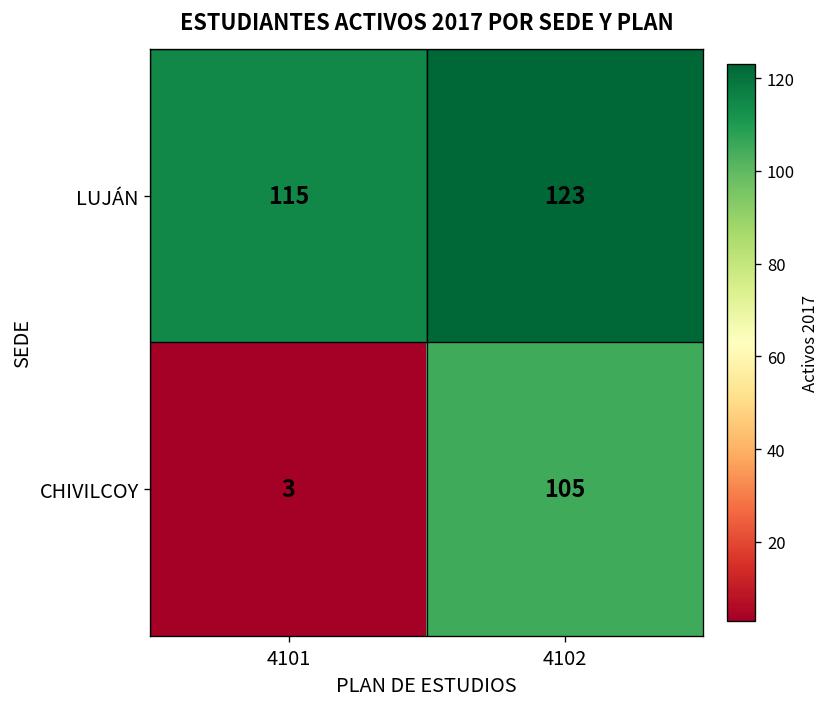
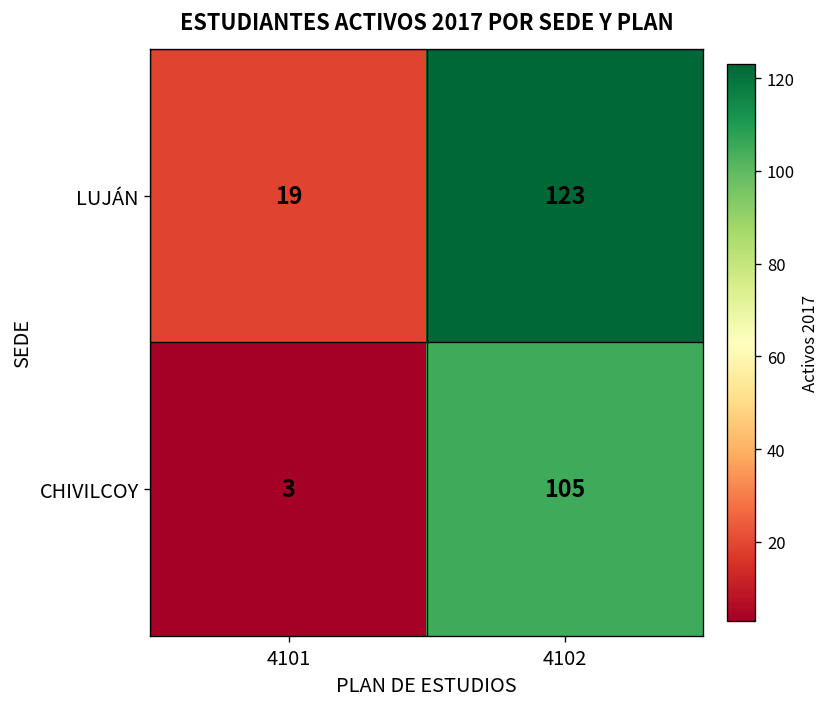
LUJÁN, 4101: 115 -> 19
